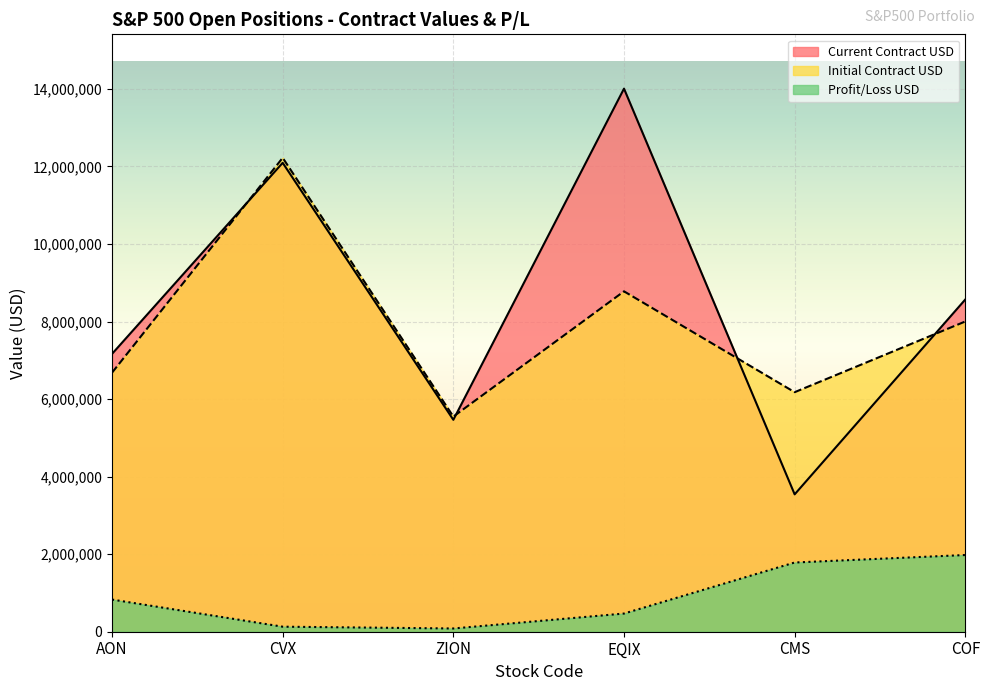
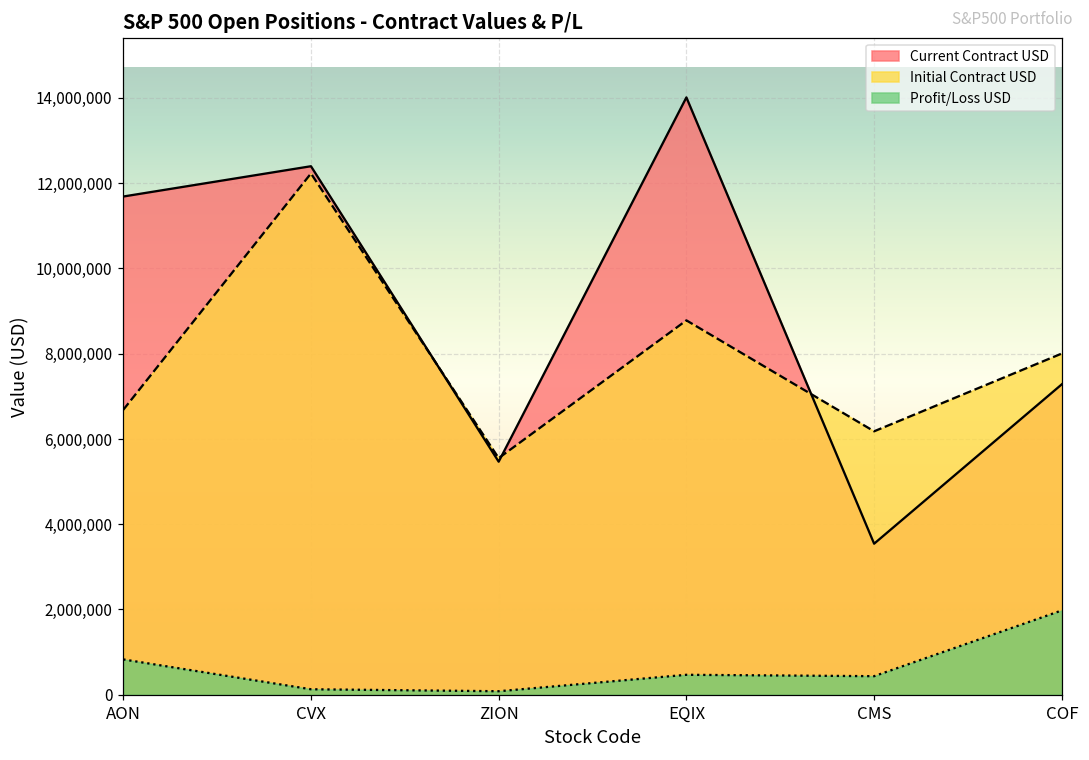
Current Contract USD, AON: 7,200,000 -> 11,700,000
Current Contract USD, CVX: 12,100,000 -> 12,400,000
Profit/Loss USD, CMS: 1,800,000 -> 400,000
Current Contract USD, COF: 8,600,000 -> 7,300,000
